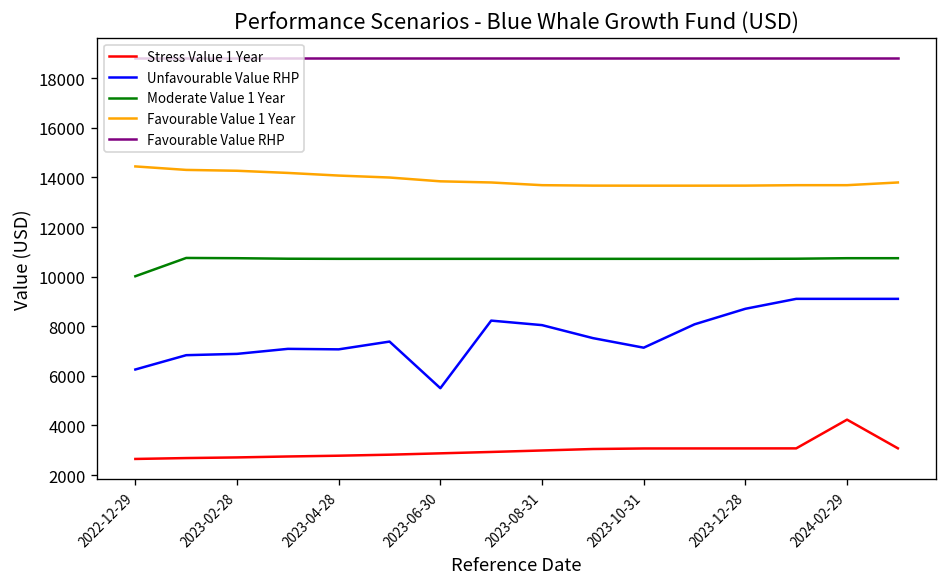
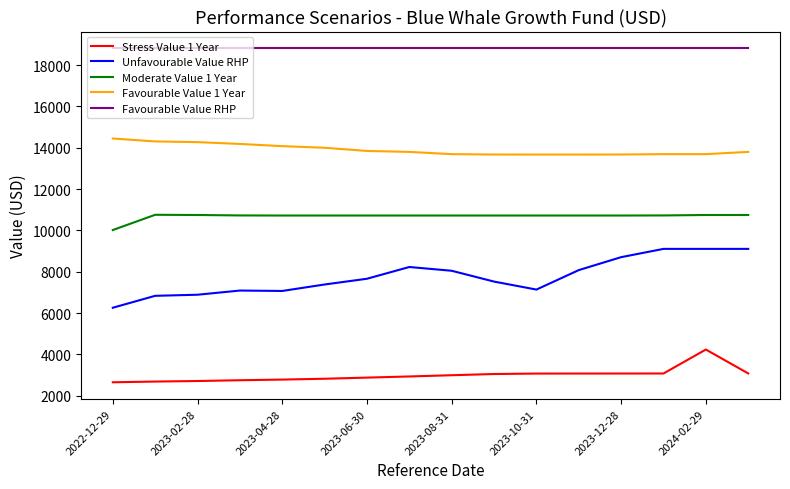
Unfavourable Value RHP, 2023-06-30: 5500 -> 7700
